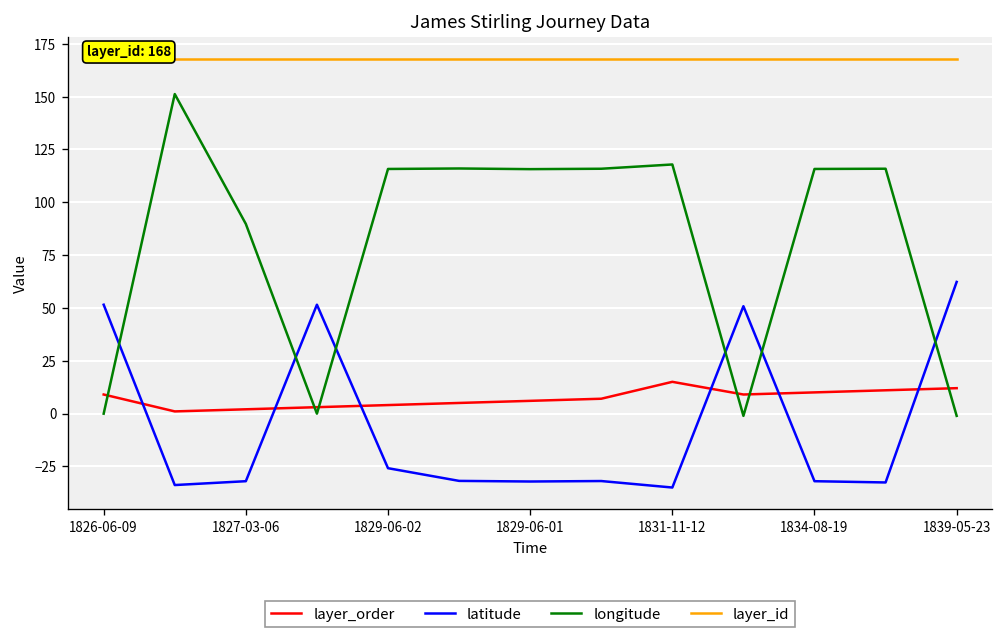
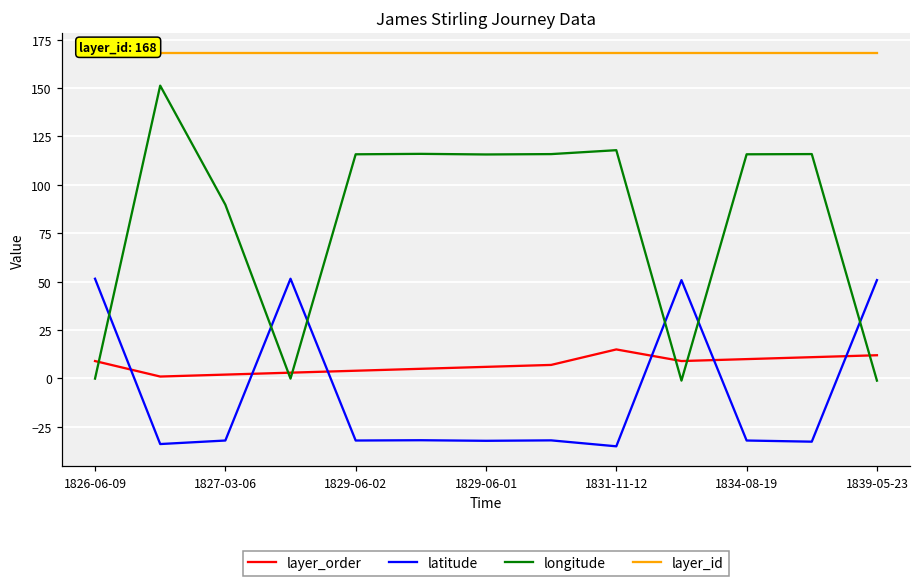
latitude, 1829-06-02: -26 -> -32
latitude, 1839-05-23: 62 -> 51
